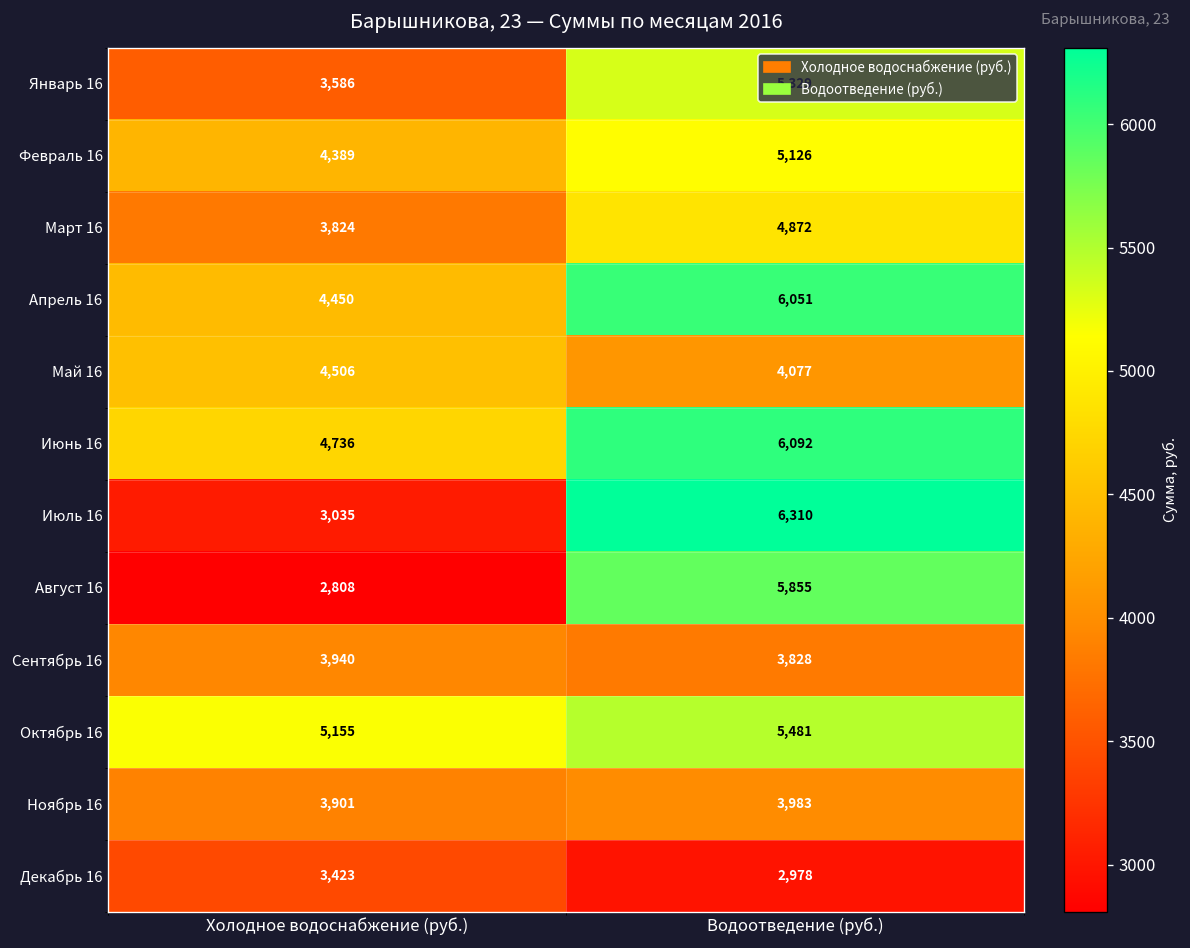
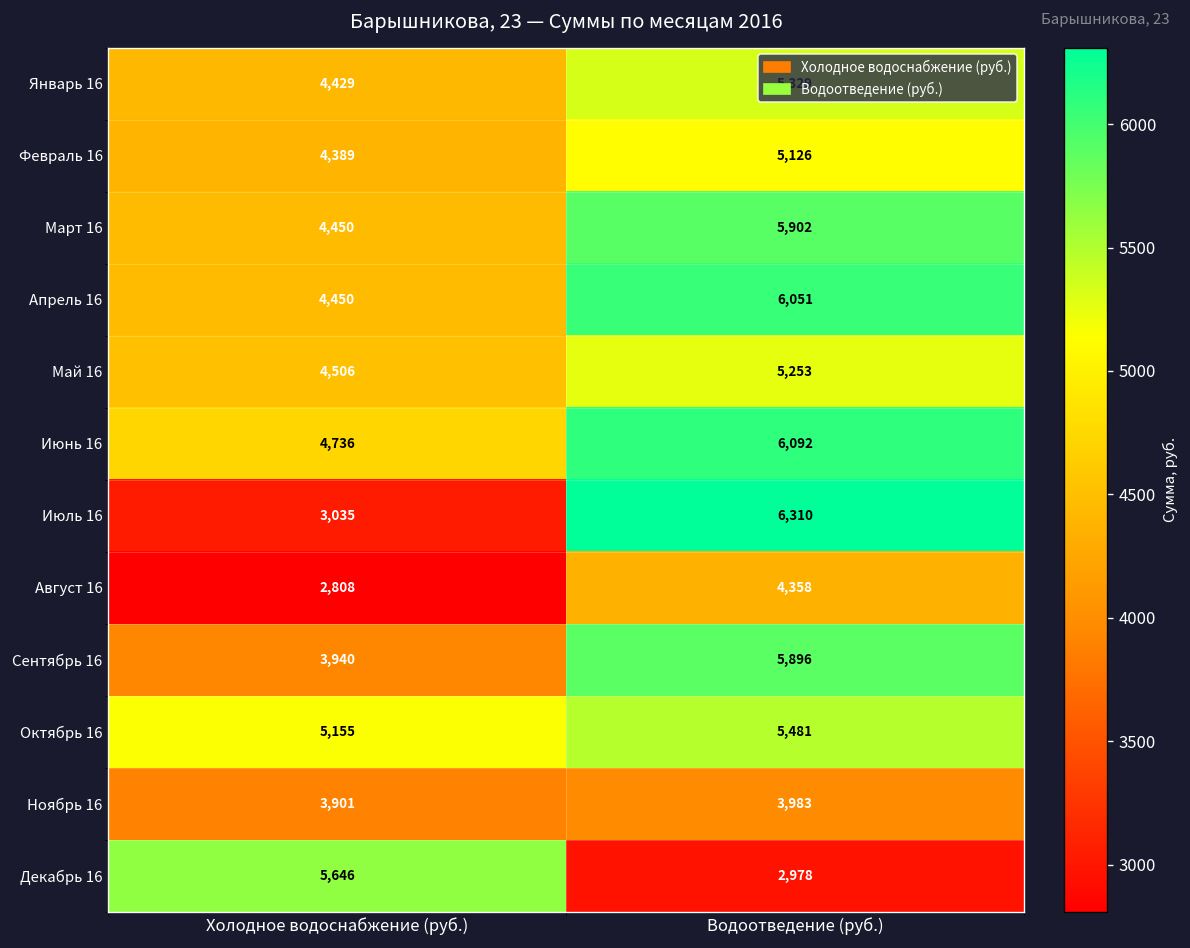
Январь 16, Холодное водоснабжение (руб.): 3,586 -> 4,429
Март 16, Холодное водоснабжение (руб.): 3,824 -> 4,450
Март 16, Водоотведение (руб.): 4,872 -> 5,902
Май 16, Водоотведение (руб.): 4,077 -> 5,253
Август 16, Водоотведение (руб.): 5,855 -> 4,358
Сентябрь 16, Водоотведение (руб.): 3,828 -> 5,896
Декабрь 16, Холодное водоснабжение (руб.): 3,423 -> 5,646
